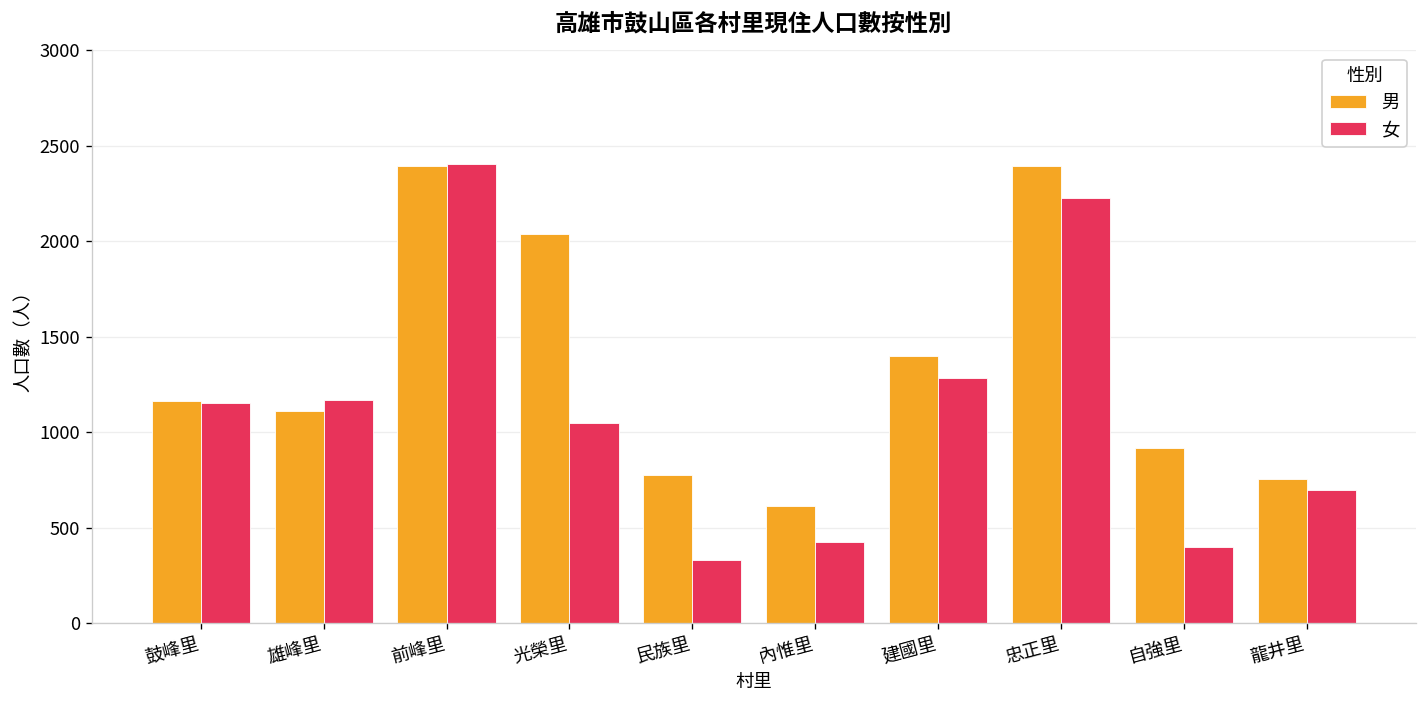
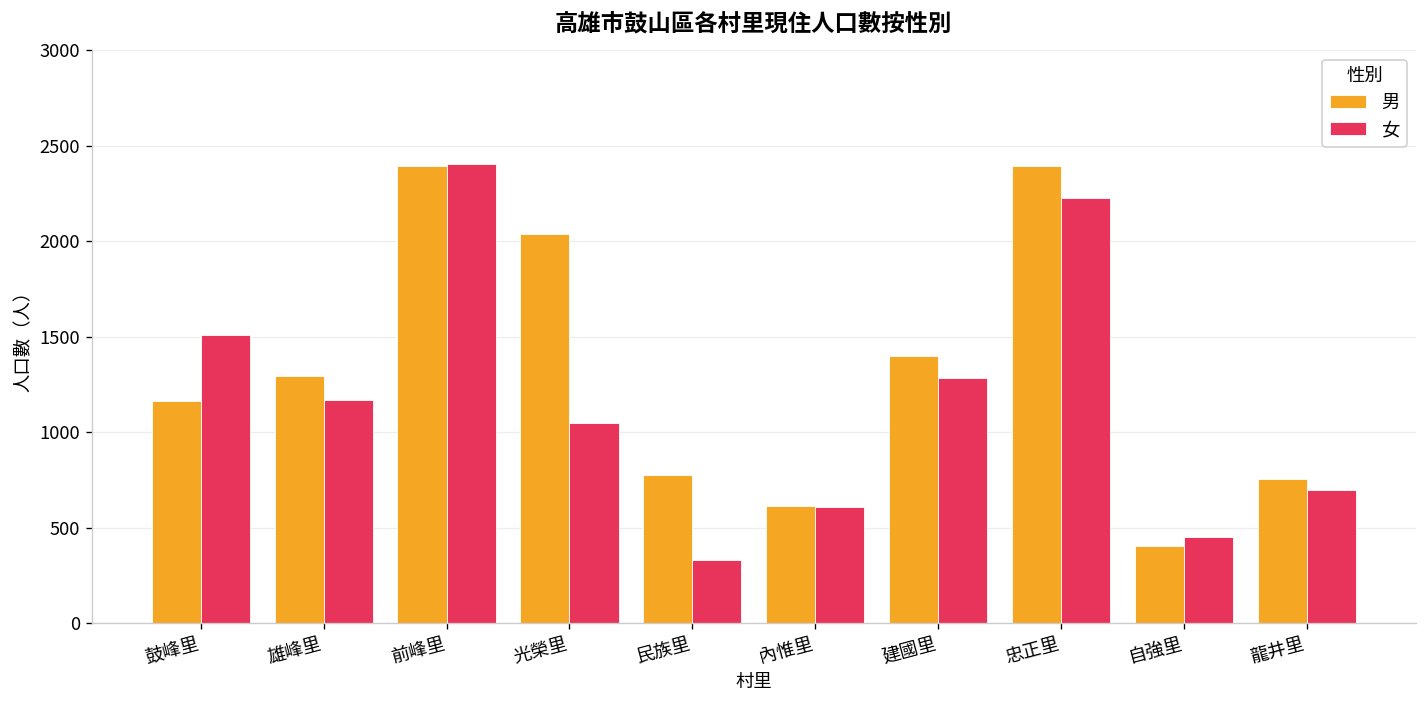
女, 鼓峰里: 1150 -> 1510
男, 雄峰里: 1110 -> 1300
女, 內惟里: 430 -> 610
男, 自強里: 920 -> 410
女, 自強里: 400 -> 450
